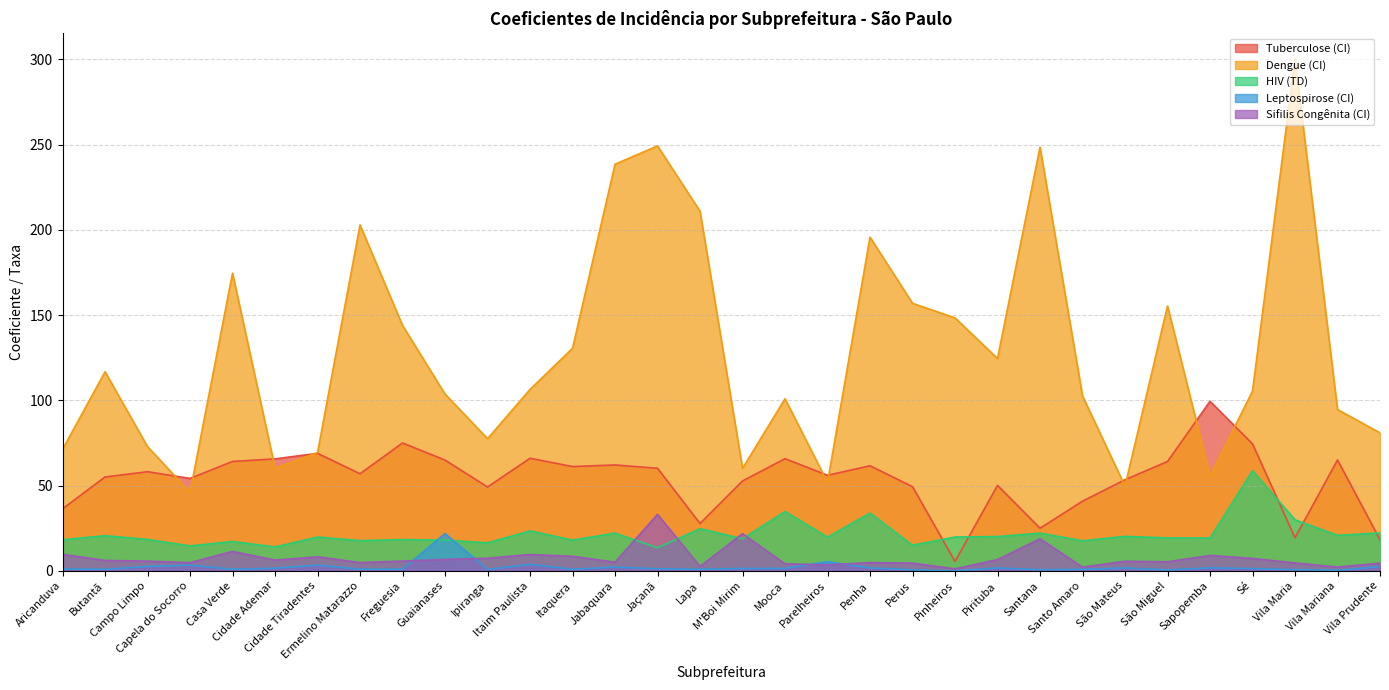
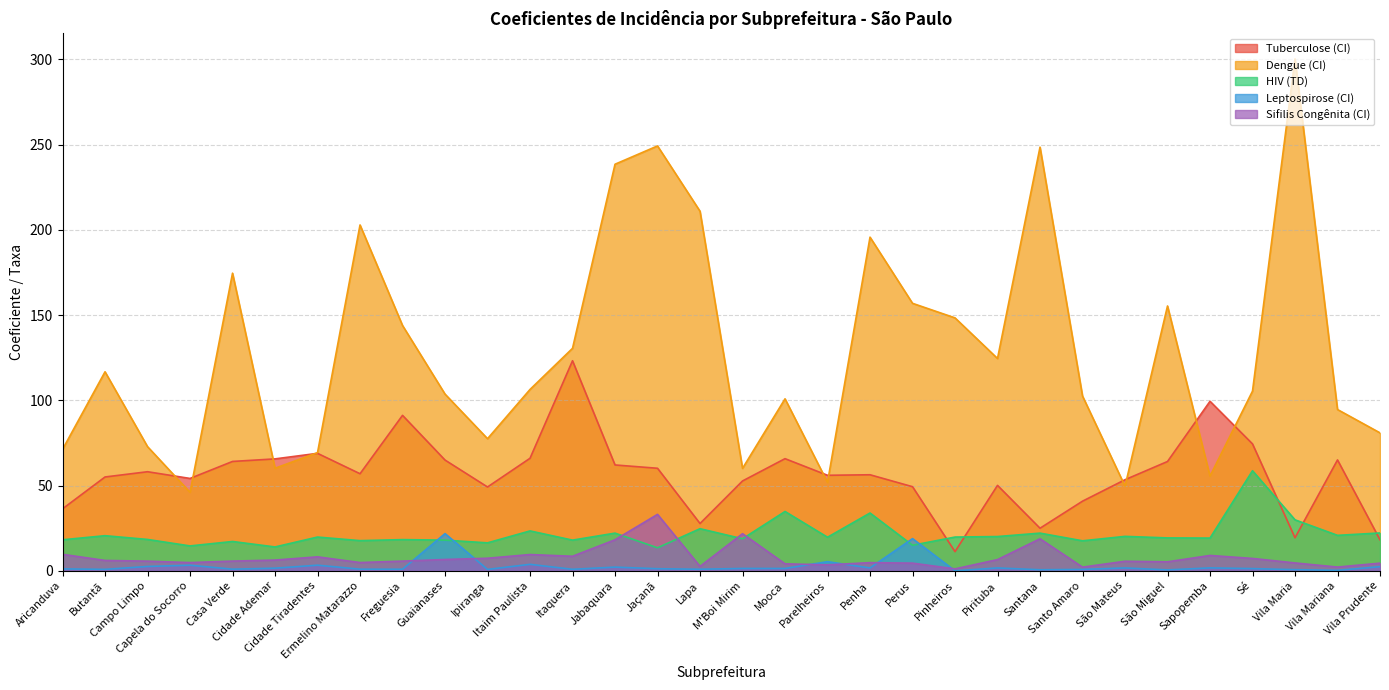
Sifilis Congênita (CI), Casa Verde: 11 -> 6
Tuberculose (CI), Freguesia: 75 -> 91
Tuberculose (CI), Itaquera: 61 -> 123
Sifilis Congênita (CI), Jabaquara: 5 -> 18
Tuberculose (CI), Penha: 62 -> 56
Leptospirose (CI), Perus: 1 -> 19
Tuberculose (CI), Pinheiros: 6 -> 11
